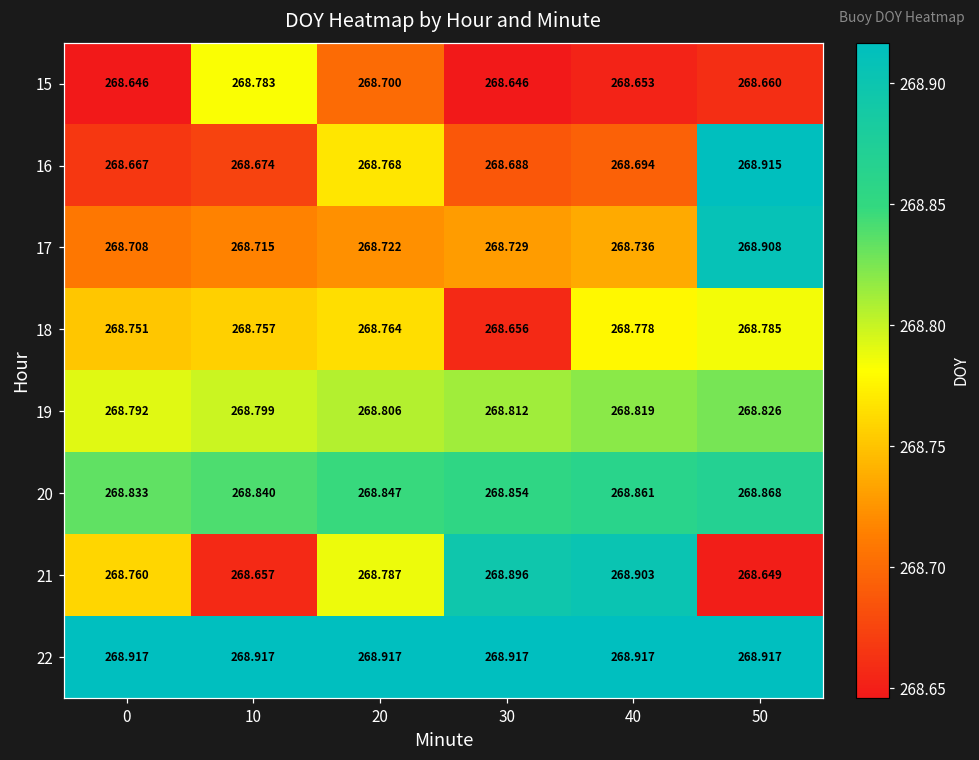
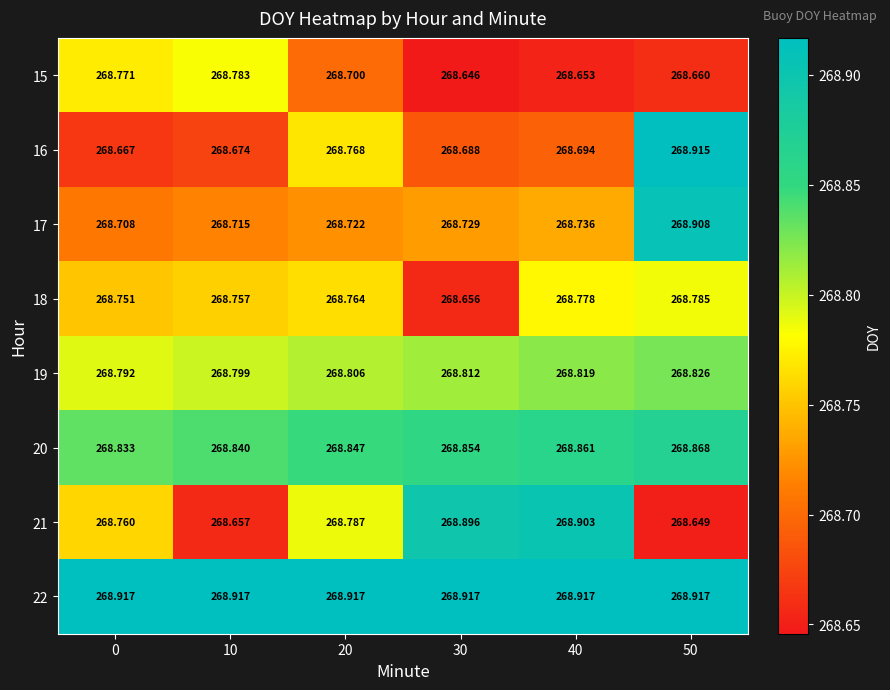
15, 0: 268.646 -> 268.771
